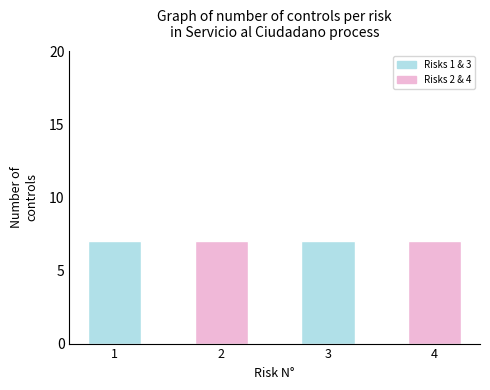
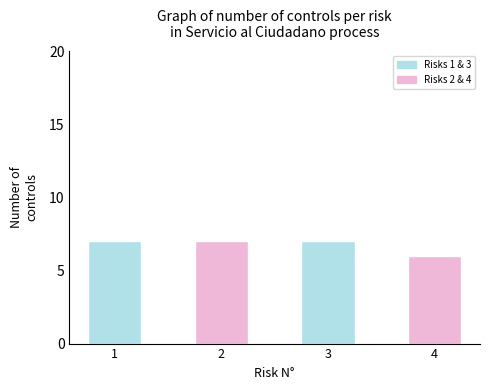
4: 7 -> 6
